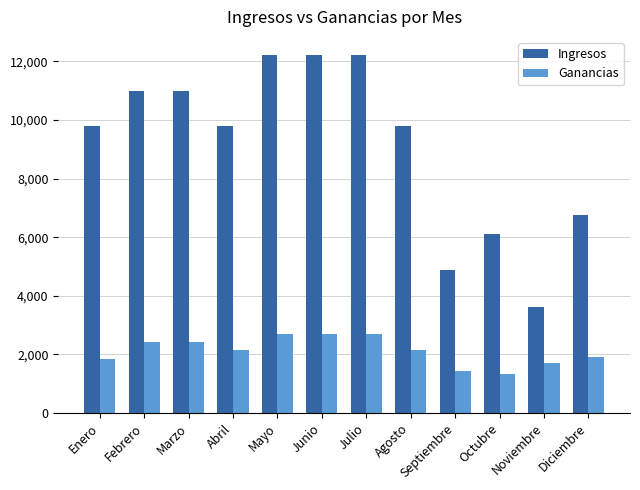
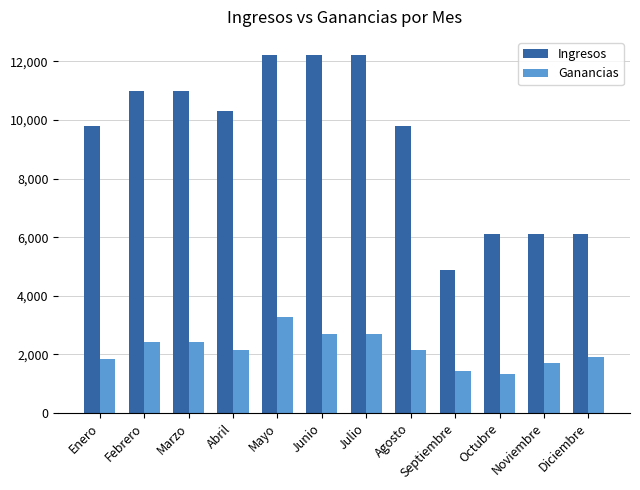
Ingresos, Abril: 9,800 -> 10,300
Ganancias, Mayo: 2,700 -> 3,300
Ingresos, Noviembre: 3,600 -> 6,100
Ingresos, Diciembre: 6,700 -> 6,100
